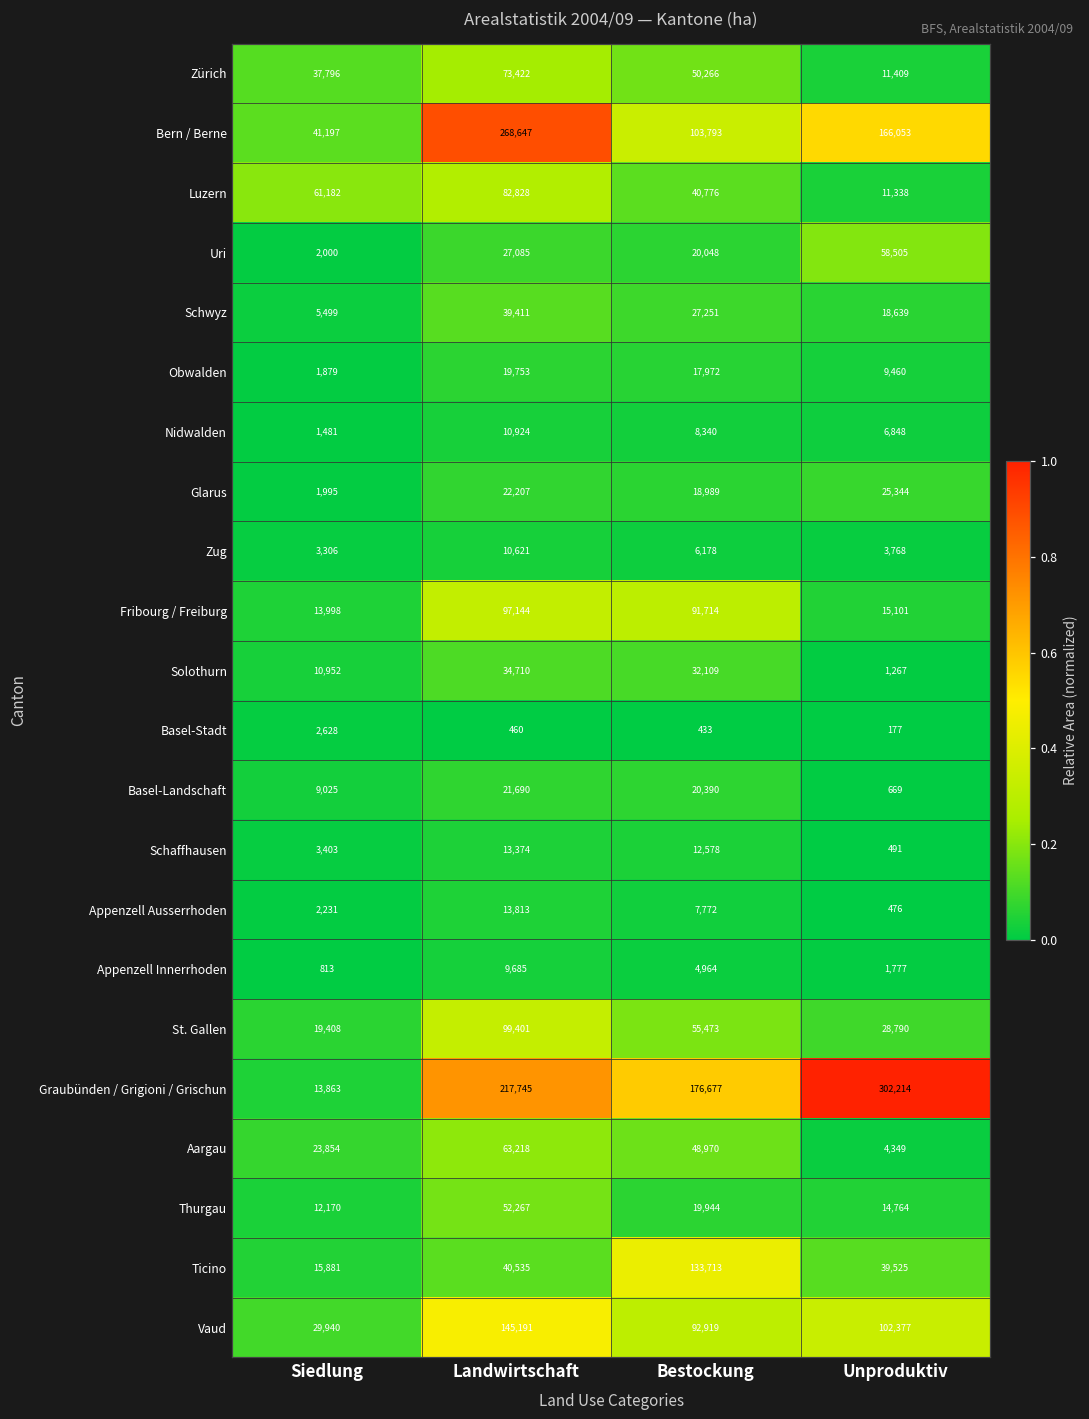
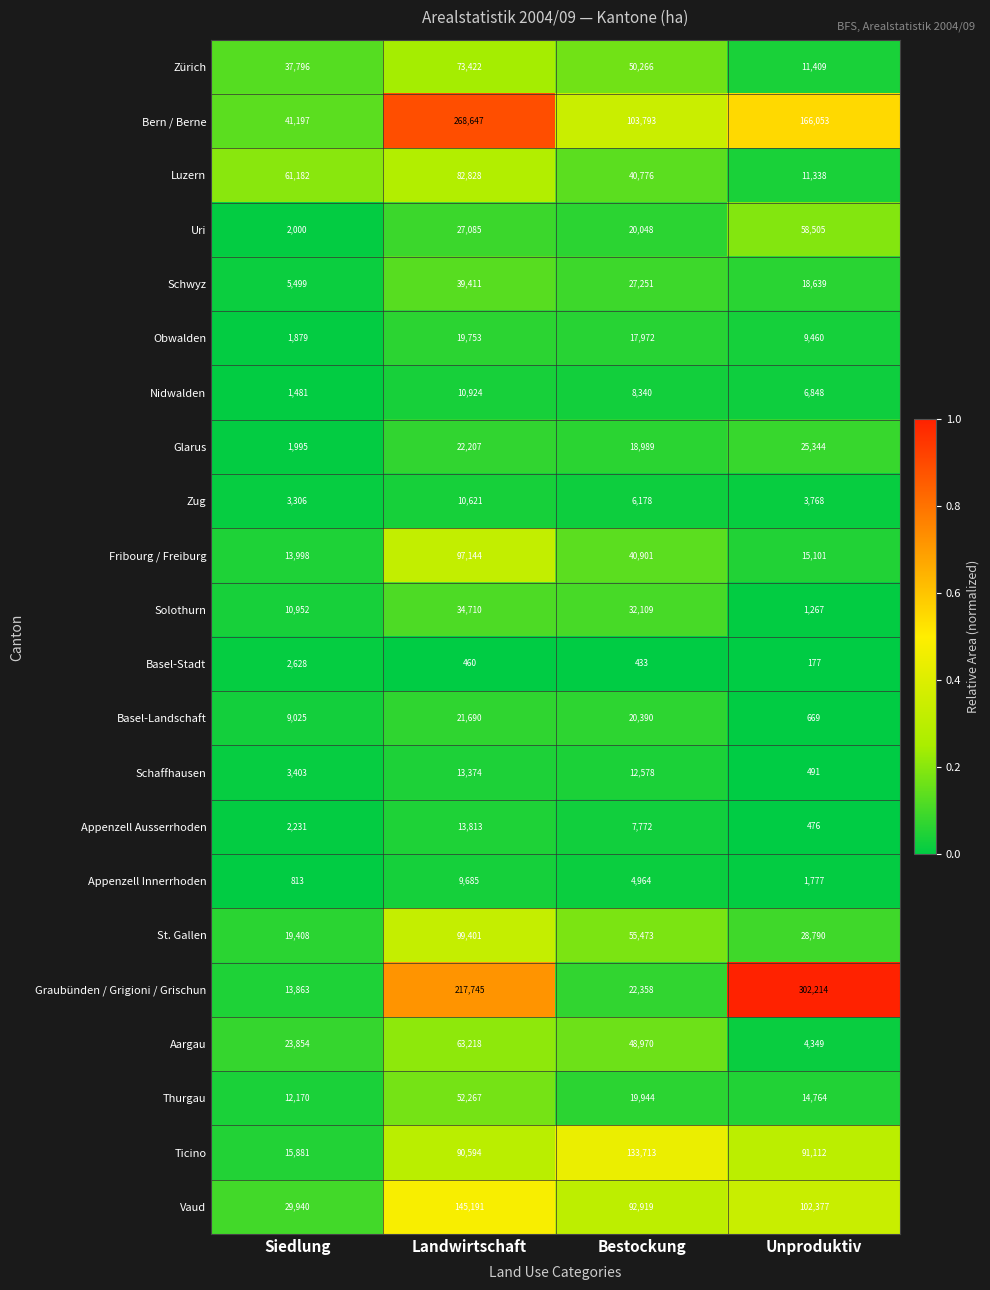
Fribourg / Freiburg, Bestockung: 91,714 -> 40,901
Graubünden / Grigioni / Grischun, Bestockung: 176,677 -> 22,358
Ticino, Landwirtschaft: 40,535 -> 90,594
Ticino, Unproduktiv: 39,525 -> 91,112
